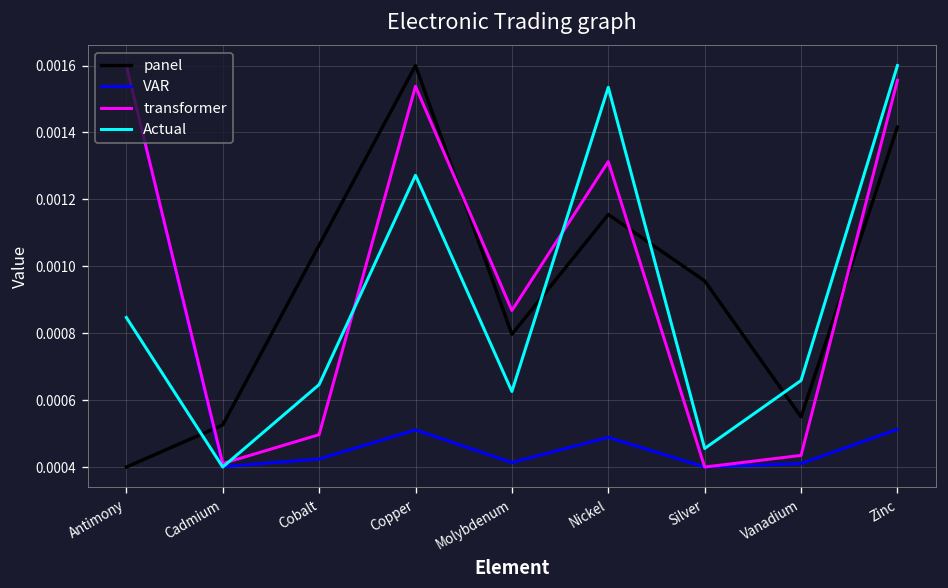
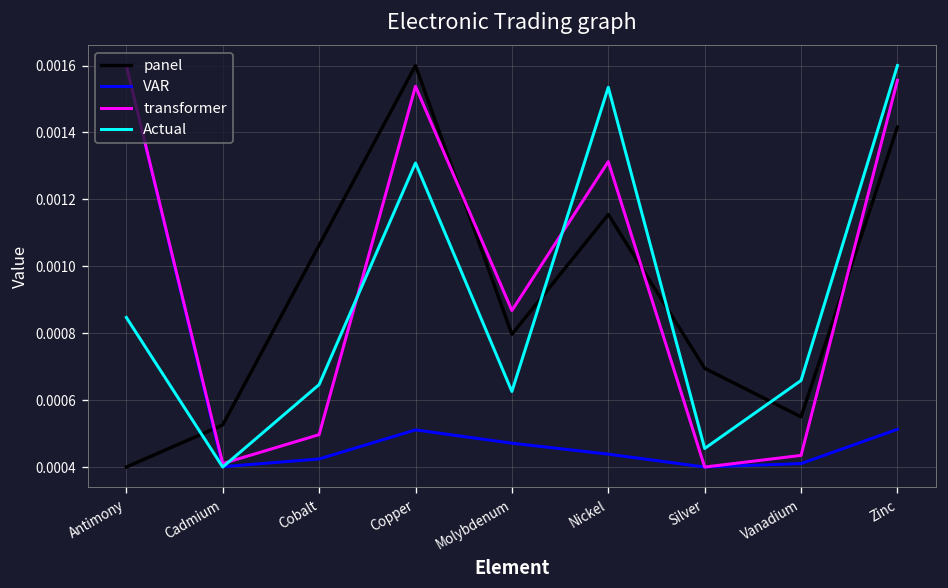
Actual, Copper: 0.00127 -> 0.00131
VAR, Molybdenum: 0.00041 -> 0.00047
VAR, Nickel: 0.00049 -> 0.00044
panel, Silver: 0.00096 -> 0.00070
